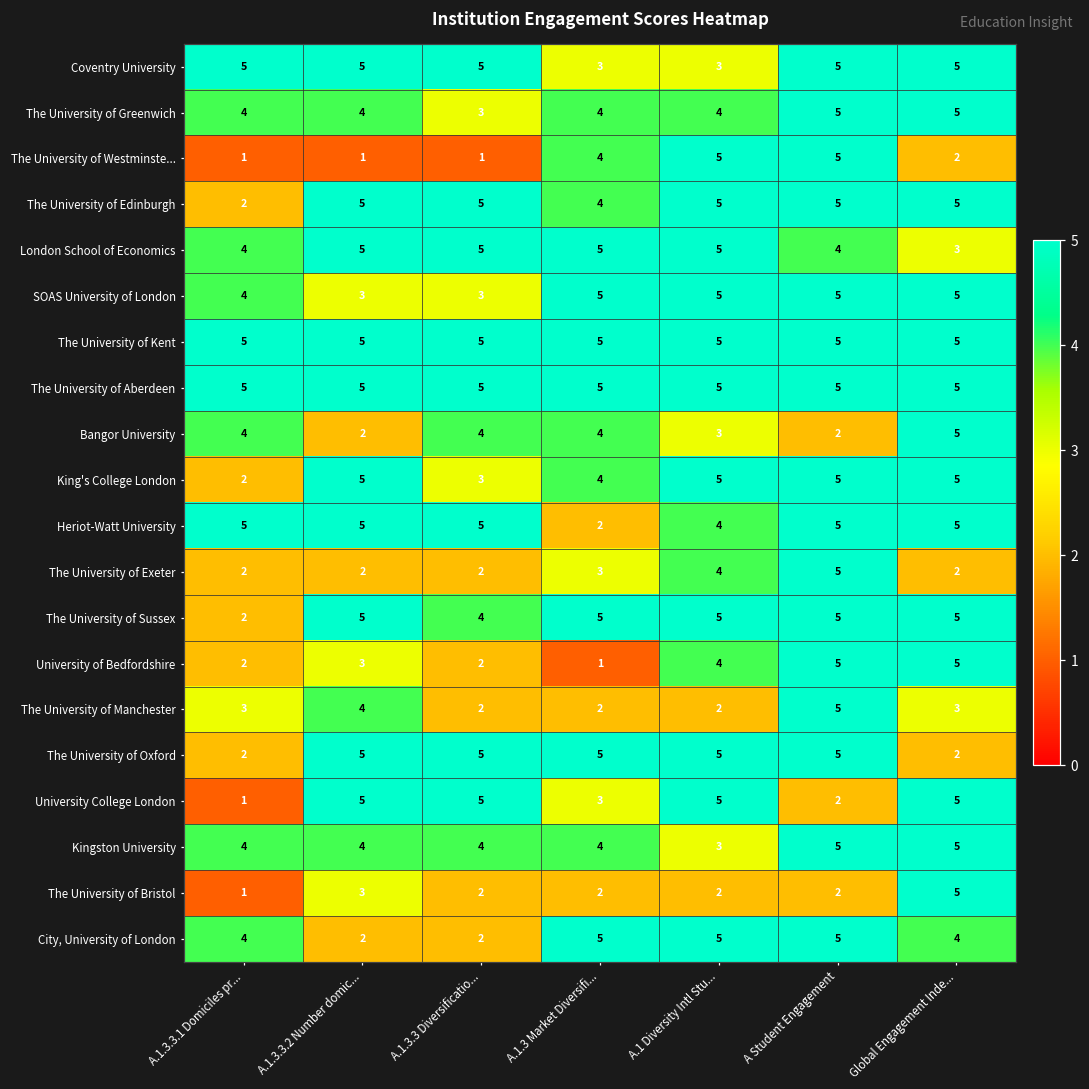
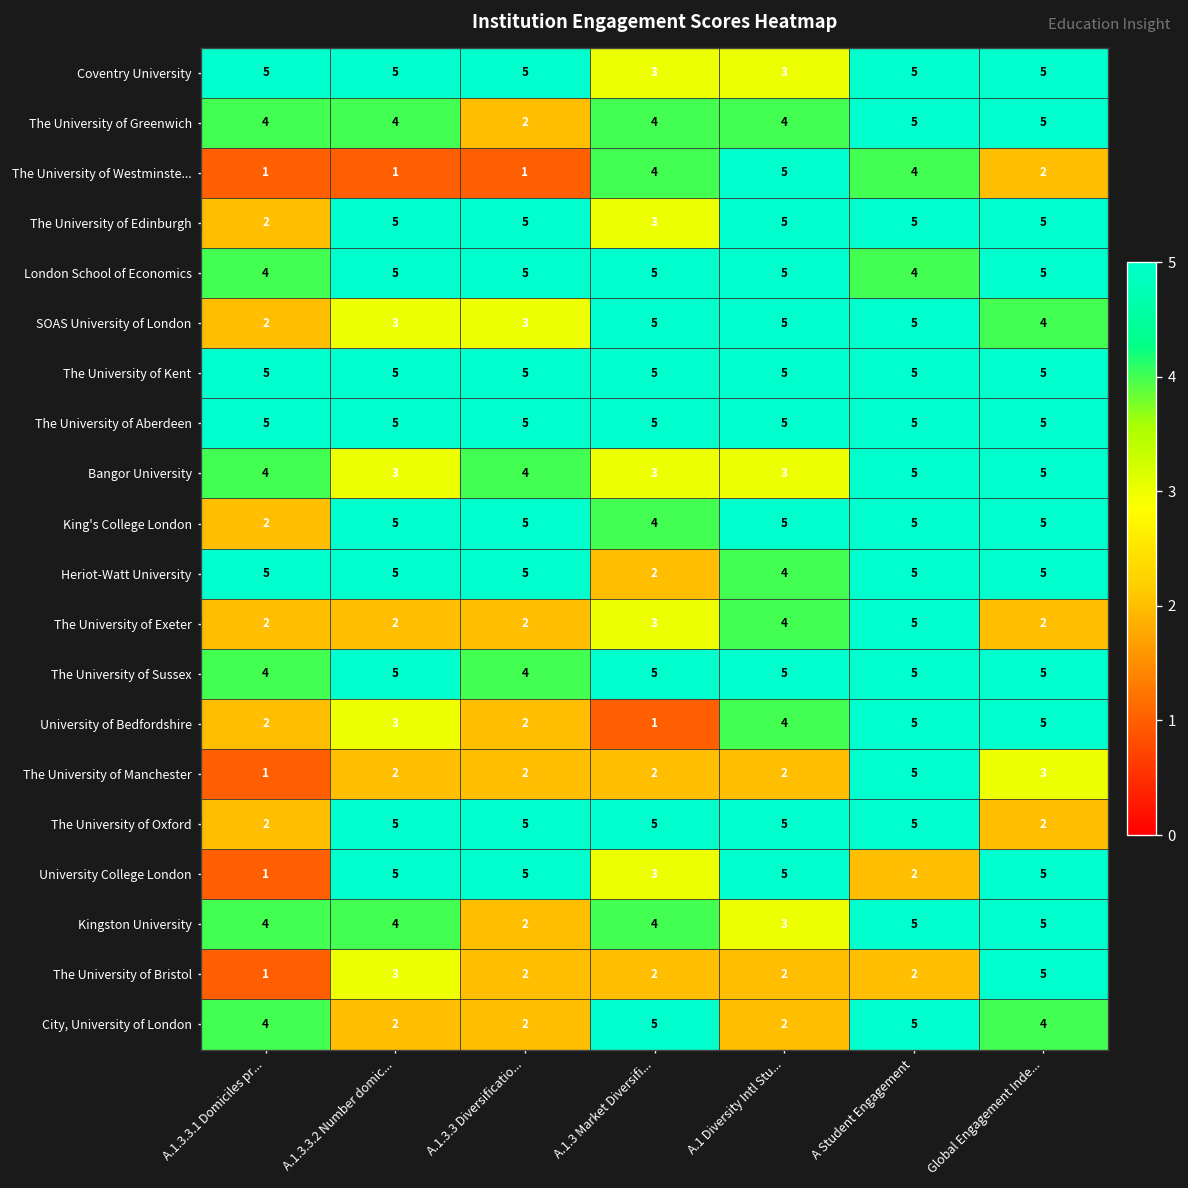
The University of Greenwich, A.1.3.3 Diversificatio...: 3 -> 2
The University of Westminste..., A Student Engagement: 5 -> 4
The University of Edinburgh, A.1.3 Market Diversifi...: 4 -> 3
London School of Economics, Global Engagement Inde...: 3 -> 5
SOAS University of London, A.1.3.3.1 Domiciles pr...: 4 -> 2
SOAS University of London, Global Engagement Inde...: 5 -> 4
Bangor University, A.1.3.3.2 Number domic...: 2 -> 3
Bangor University, A.1.3 Market Diversifi...: 4 -> 3
Bangor University, A Student Engagement: 2 -> 5
King's College London, A.1.3.3 Diversificatio...: 3 -> 5
The University of Sussex, A.1.3.3.1 Domiciles pr...: 2 -> 4
The University of Manchester, A.1.3.3.1 Domiciles pr...: 3 -> 1
The University of Manchester, A.1.3.3.2 Number domic...: 4 -> 2
Kingston University, A.1.3.3 Diversificatio...: 4 -> 2
City, University of London, A.1 Diversity Intl Stu...: 5 -> 2
